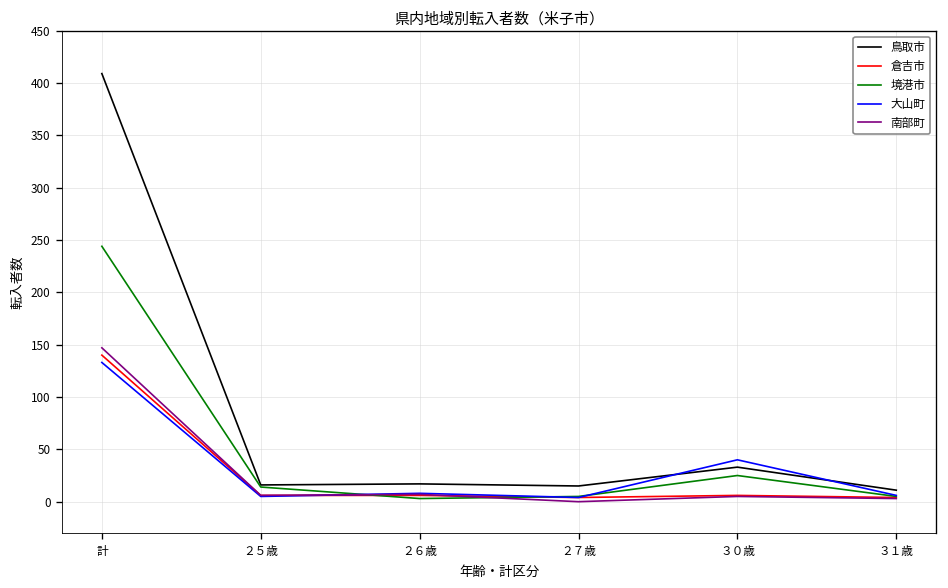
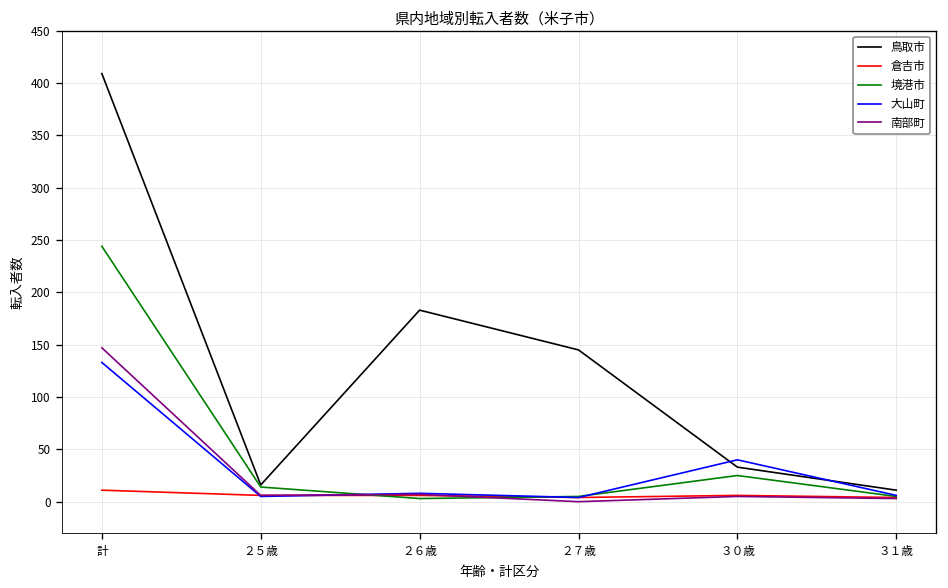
倉吉市, 計: 140 -> 10
鳥取市, ２６歳: 20 -> 180
鳥取市, ２７歳: 20 -> 150
